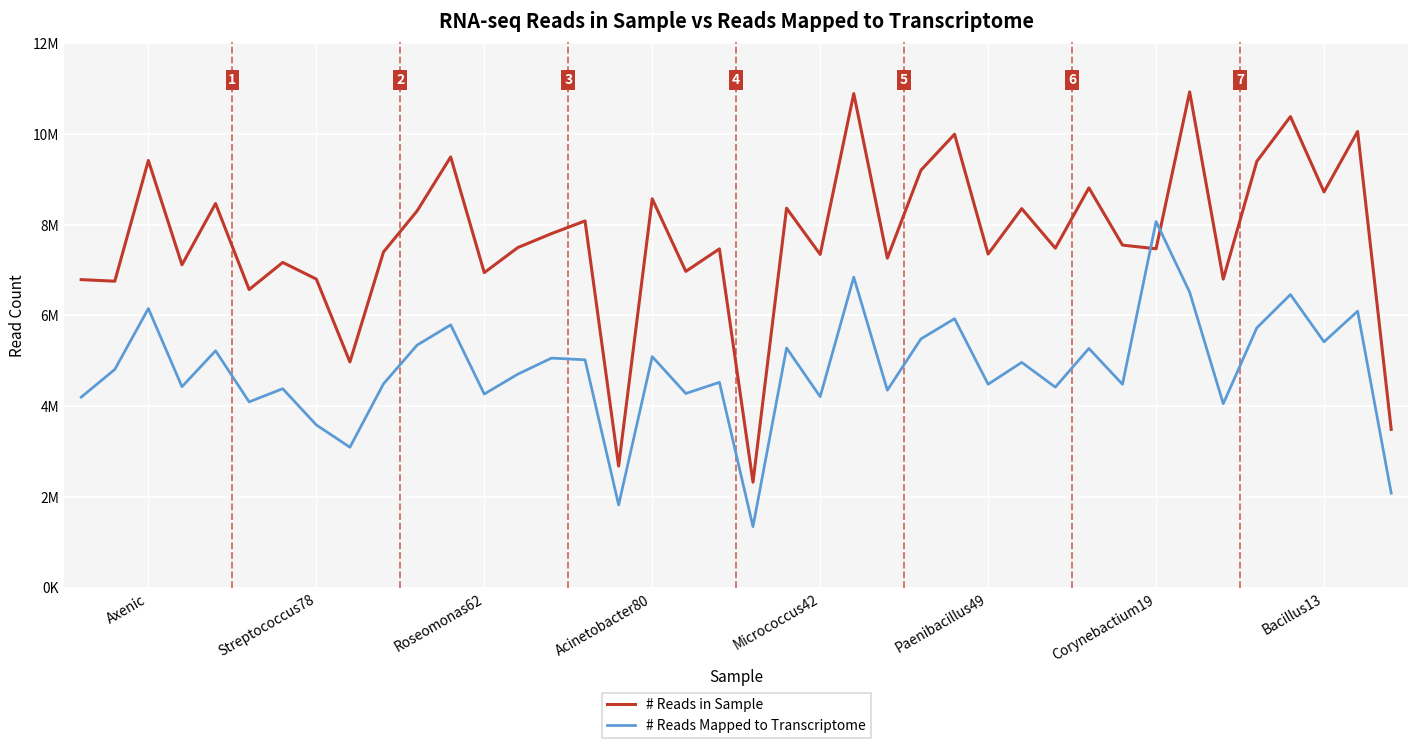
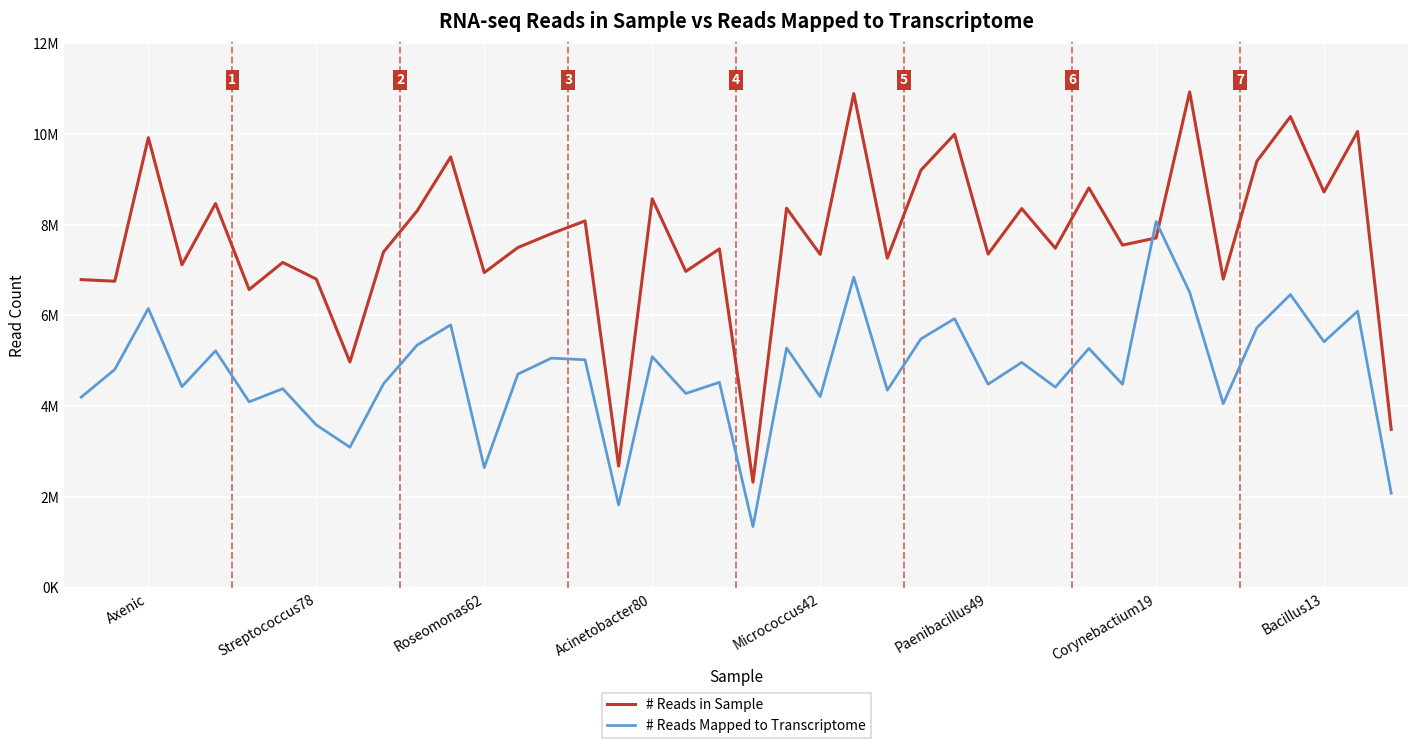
# Reads in Sample, Axenic: 9400000 -> 9900000
# Reads Mapped to Transcriptome, Roseomonas62: 4300000 -> 2600000
# Reads in Sample, Corynebactium19: 7500000 -> 7700000
